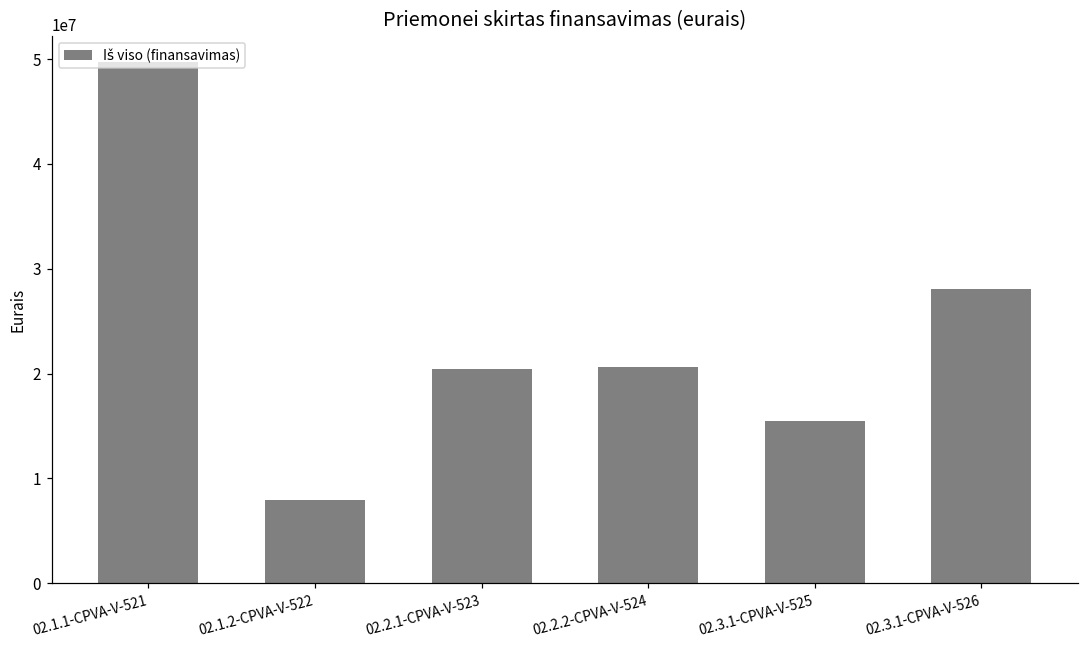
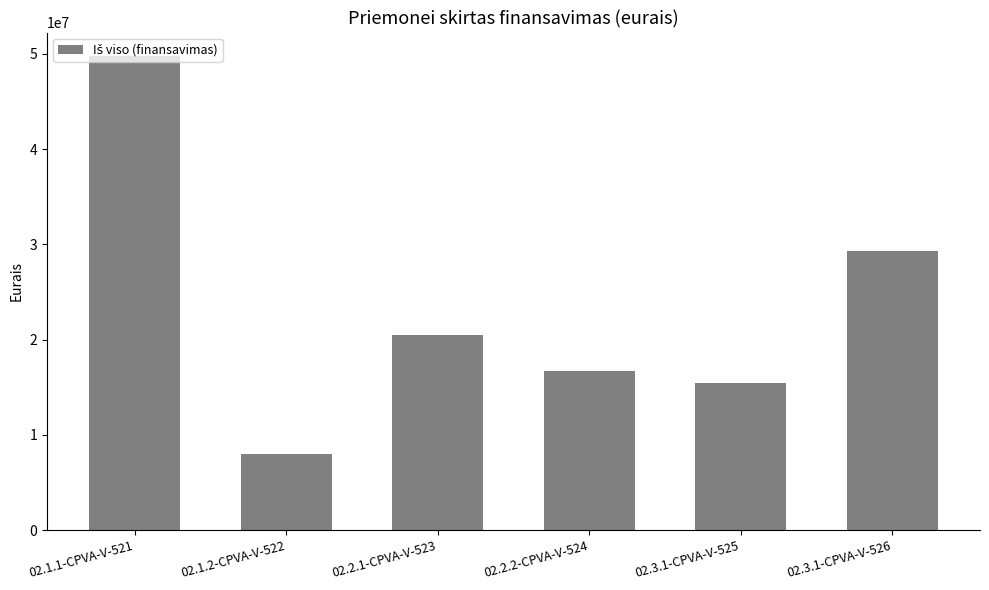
02.2.2-CPVA-V-524: 21000000 -> 17000000
02.3.1-CPVA-V-526: 28000000 -> 29000000
